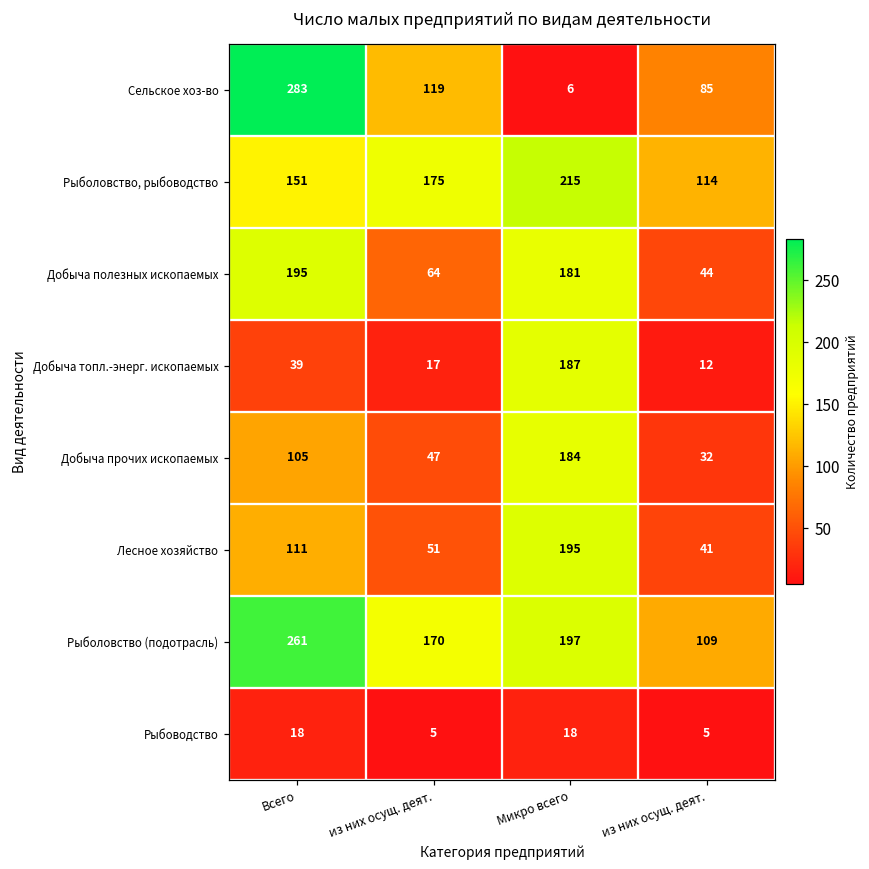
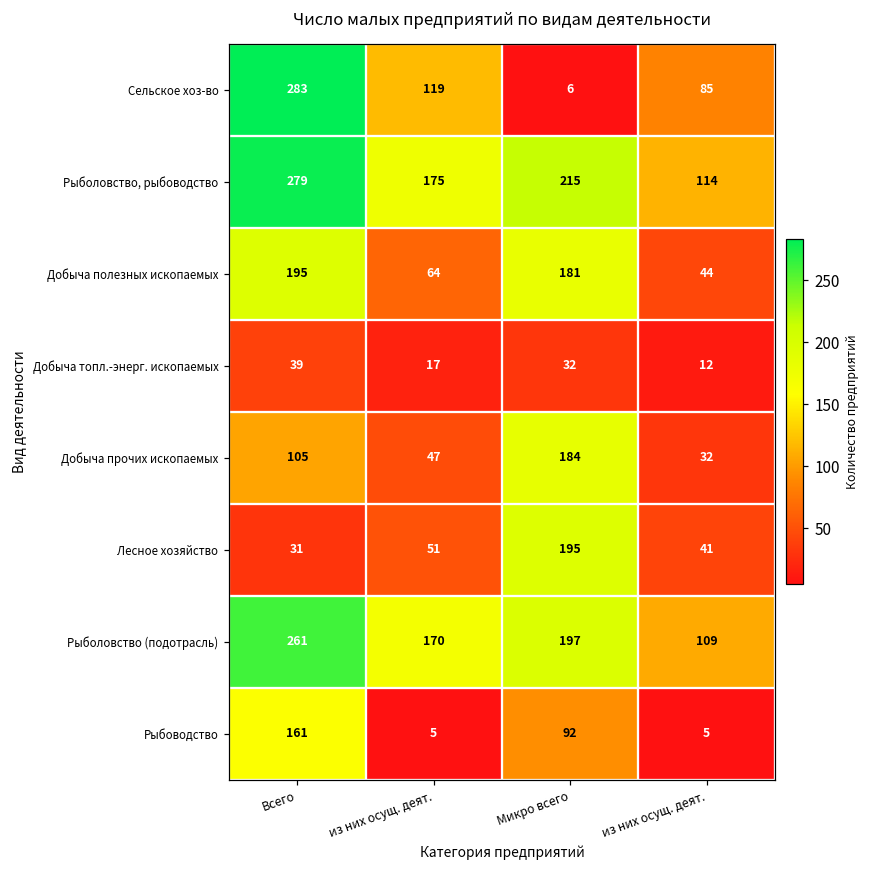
Рыболовство, рыбоводство, Всего: 151 -> 279
Добыча топл.-энерг. ископаемых, Микро всего: 187 -> 32
Лесное хозяйство, Всего: 111 -> 31
Рыбоводство, Всего: 18 -> 161
Рыбоводство, Микро всего: 18 -> 92
